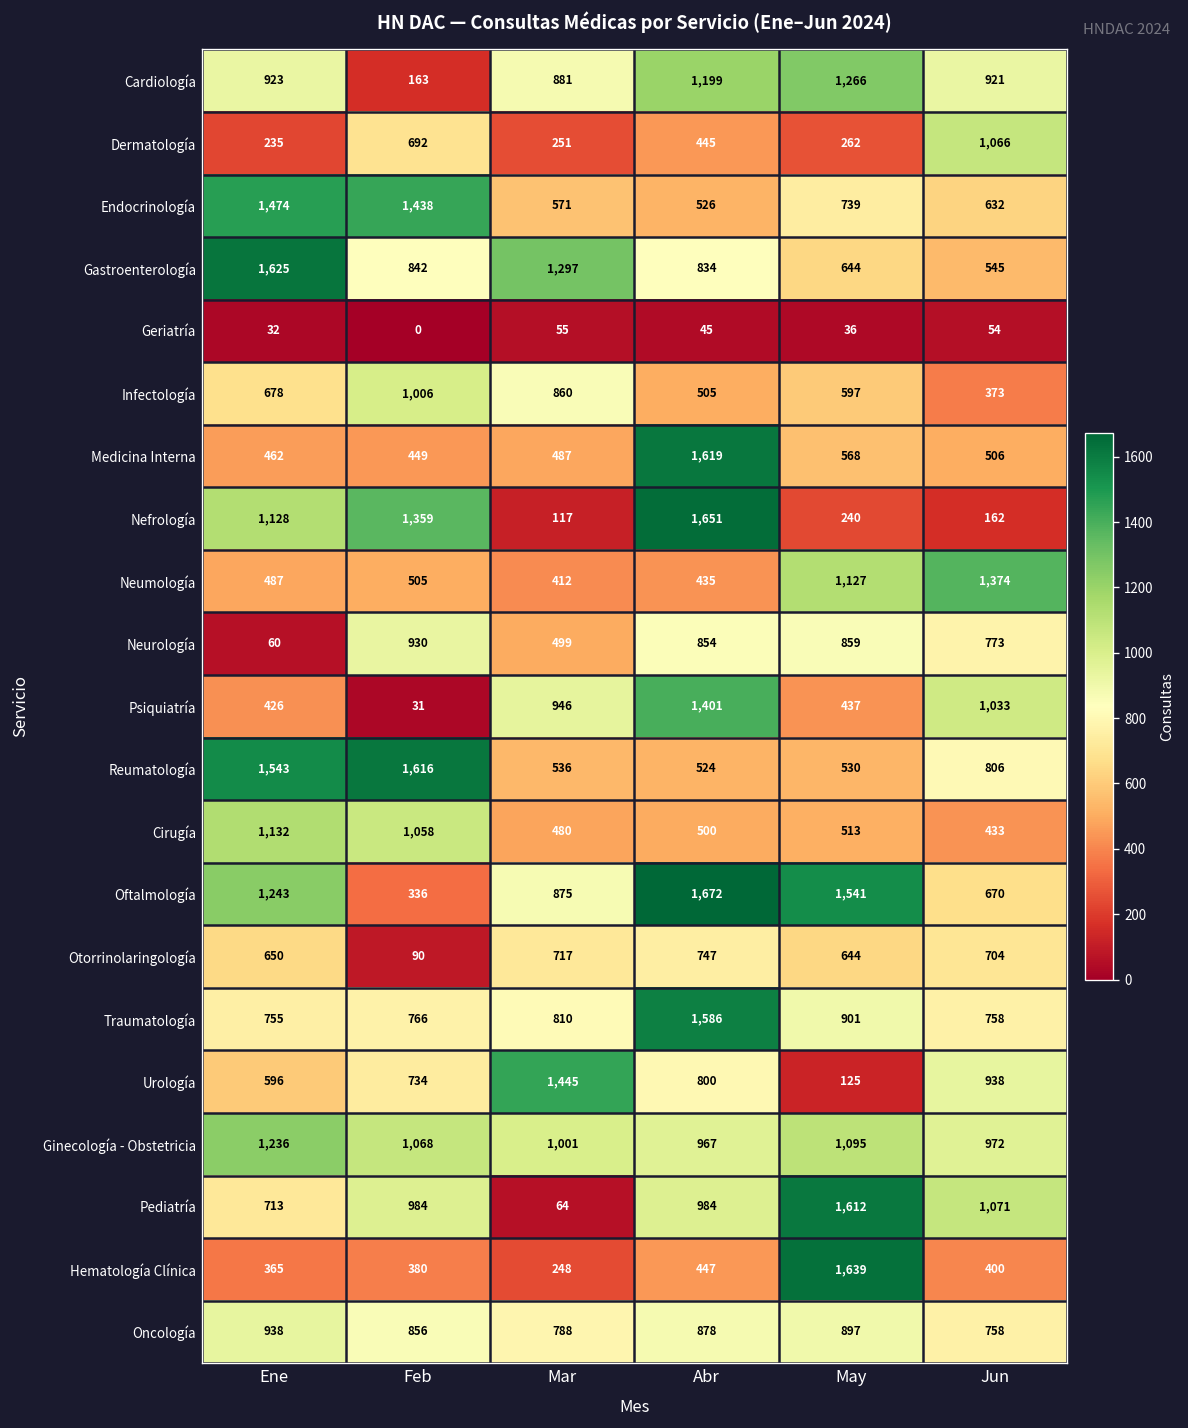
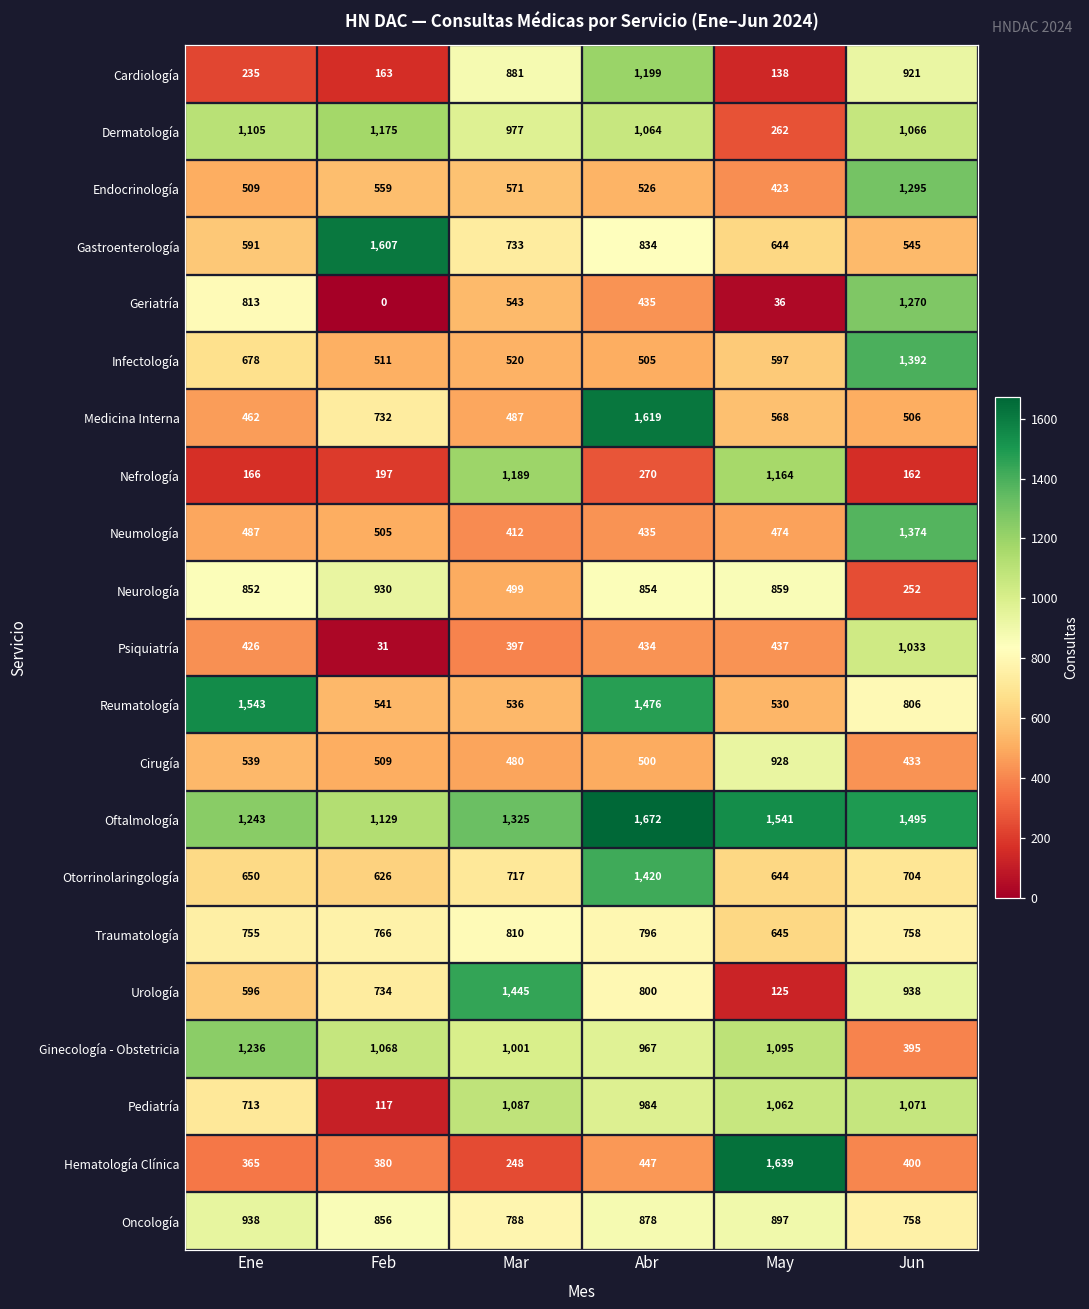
Cardiología, Ene: 923 -> 235
Cardiología, May: 1,266 -> 138
Dermatología, Ene: 235 -> 1,105
Dermatología, Feb: 692 -> 1,175
Dermatología, Mar: 251 -> 977
Dermatología, Abr: 445 -> 1,064
Endocrinología, Ene: 1,474 -> 509
Endocrinología, Feb: 1,438 -> 559
Endocrinología, May: 739 -> 423
Endocrinología, Jun: 632 -> 1,295
Gastroenterología, Ene: 1,625 -> 591
Gastroenterología, Feb: 842 -> 1,607
Gastroenterología, Mar: 1,297 -> 733
Geriatría, Ene: 32 -> 813
Geriatría, Mar: 55 -> 543
Geriatría, Abr: 45 -> 435
Geriatría, Jun: 54 -> 1,270
Infectología, Feb: 1,006 -> 511
Infectología, Mar: 860 -> 520
Infectología, Jun: 373 -> 1,392
Medicina Interna, Feb: 449 -> 732
Nefrología, Ene: 1,128 -> 166
Nefrología, Feb: 1,359 -> 197
Nefrología, Mar: 117 -> 1,189
Nefrología, Abr: 1,651 -> 270
Nefrología, May: 240 -> 1,164
Neumología, May: 1,127 -> 474
Neurología, Ene: 60 -> 852
Neurología, Jun: 773 -> 252
Psiquiatría, Mar: 946 -> 397
Psiquiatría, Abr: 1,401 -> 434
Reumatología, Feb: 1,616 -> 541
Reumatología, Abr: 524 -> 1,476
Cirugía, Ene: 1,132 -> 539
Cirugía, Feb: 1,058 -> 509
Cirugía, May: 513 -> 928
Oftalmología, Feb: 336 -> 1,129
Oftalmología, Mar: 875 -> 1,325
Oftalmología, Jun: 670 -> 1,495
Otorrinolaringología, Feb: 90 -> 626
Otorrinolaringología, Abr: 747 -> 1,420
Traumatología, Abr: 1,586 -> 796
Traumatología, May: 901 -> 645
Ginecología - Obstetricia, Jun: 972 -> 395
Pediatría, Feb: 984 -> 117
Pediatría, Mar: 64 -> 1,087
Pediatría, May: 1,612 -> 1,062
